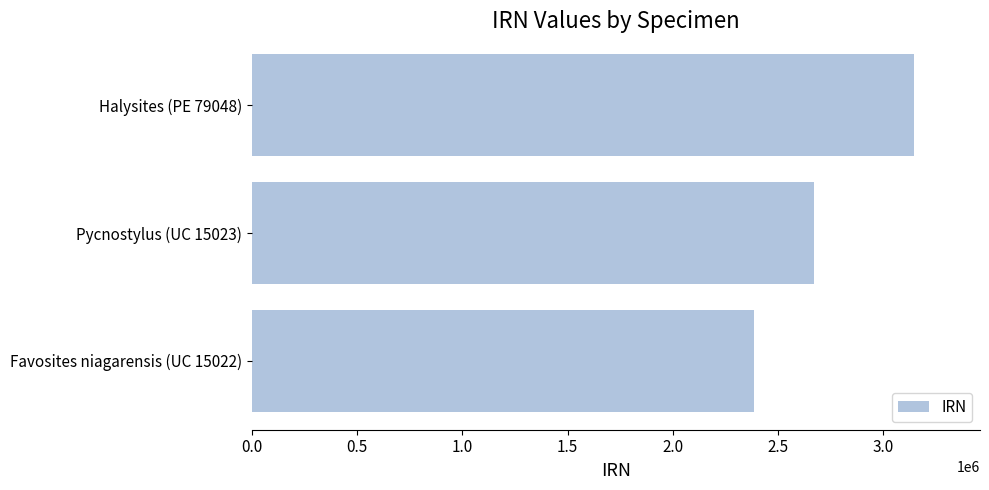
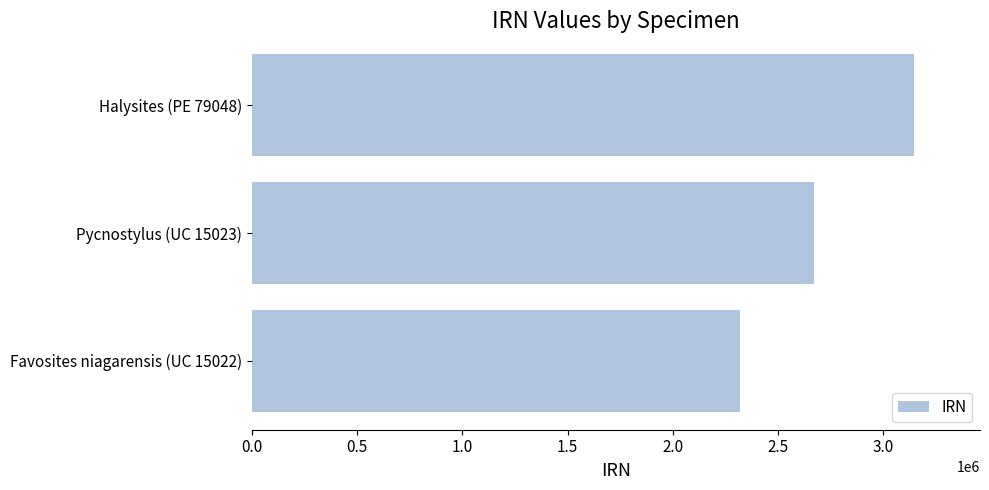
Favosites niagarensis (UC 15022): 2380000 -> 2320000
